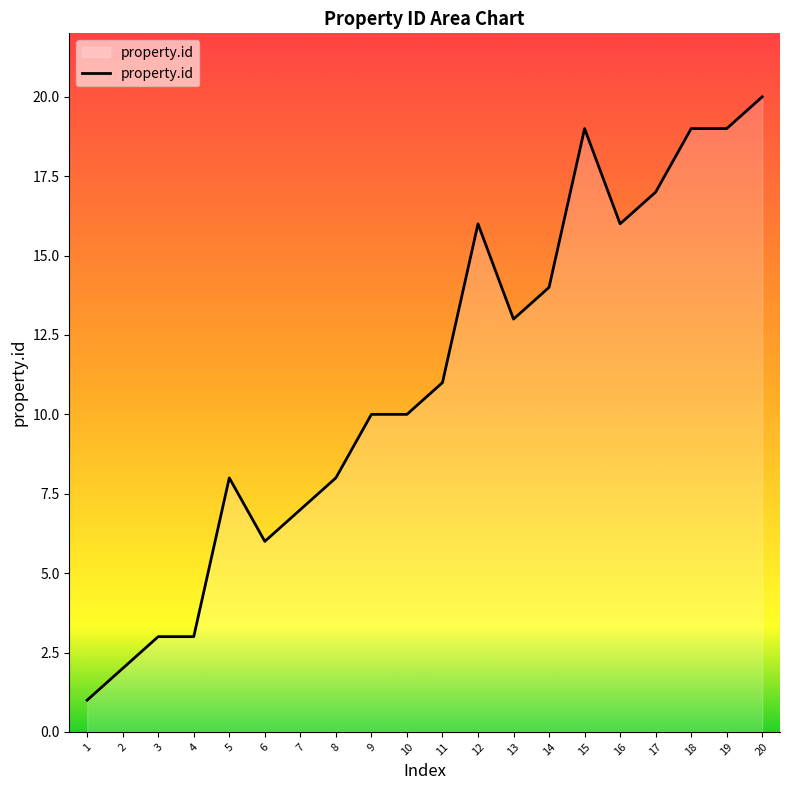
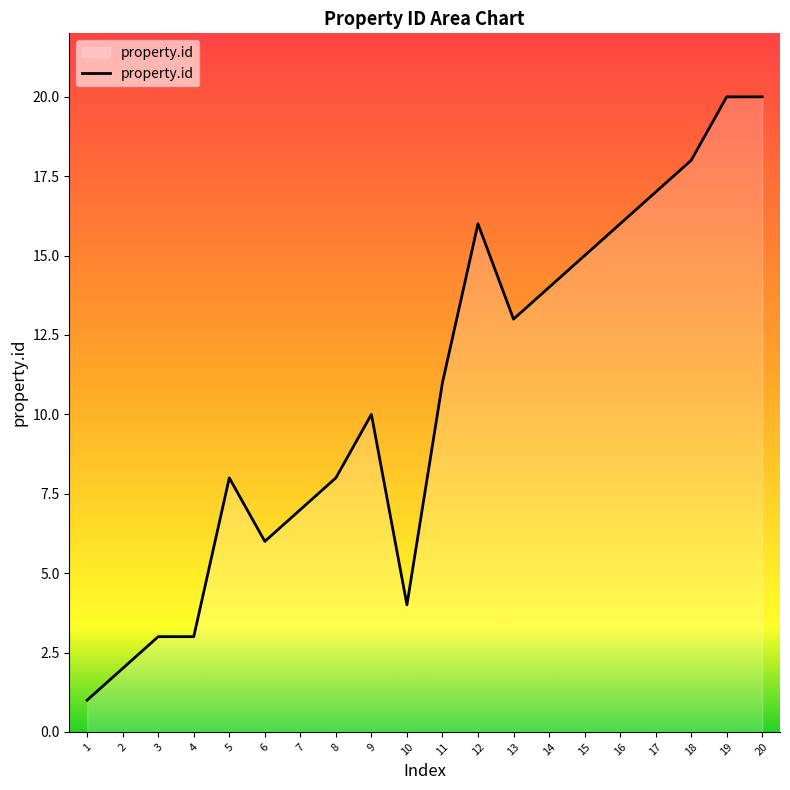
10: 10 -> 4
15: 19 -> 15
18: 19 -> 18
19: 19 -> 20
